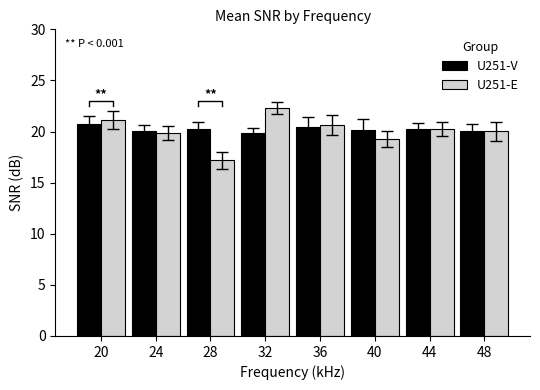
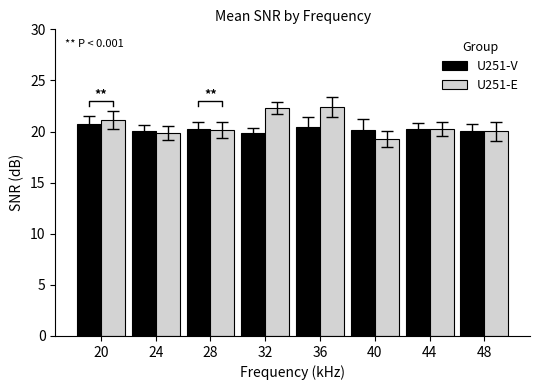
U251-E, 28: 17.2 -> 20.2
U251-E, 36: 20.6 -> 22.4
